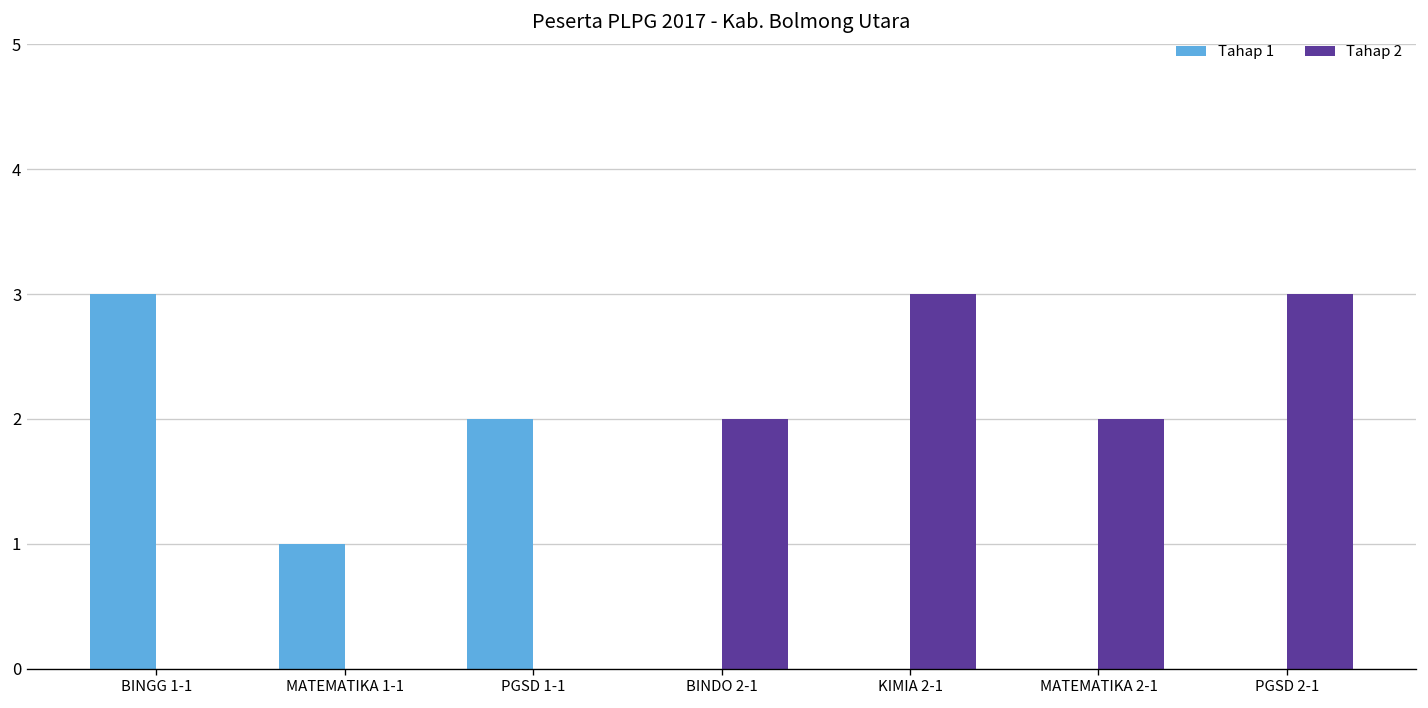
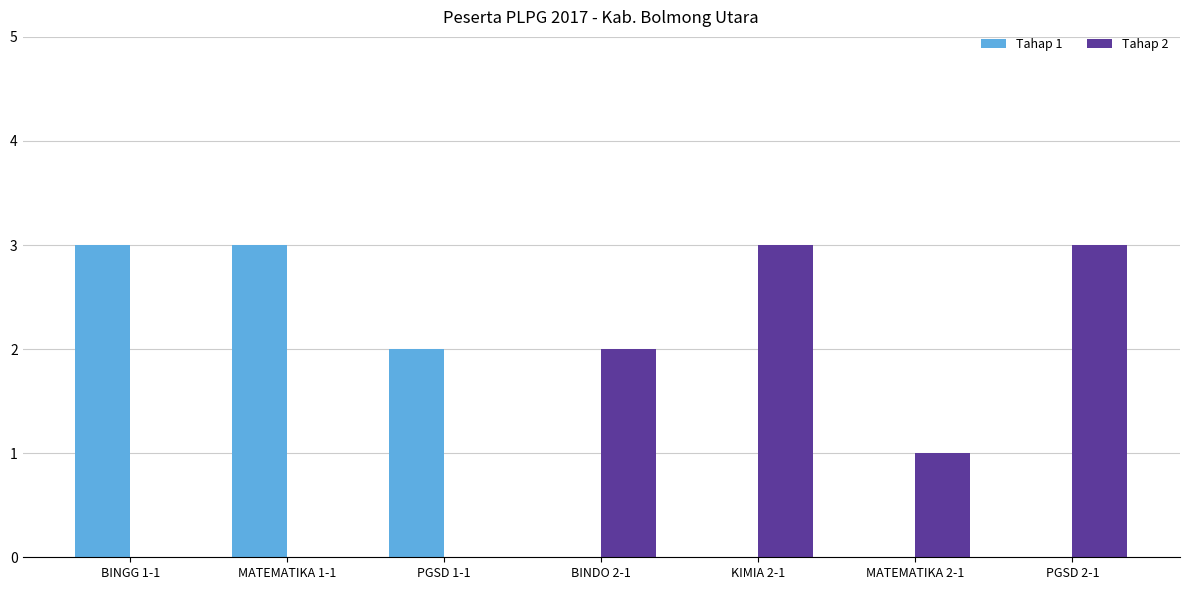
Tahap 1, MATEMATIKA 1-1: 1 -> 3
Tahap 2, MATEMATIKA 2-1: 2 -> 1
